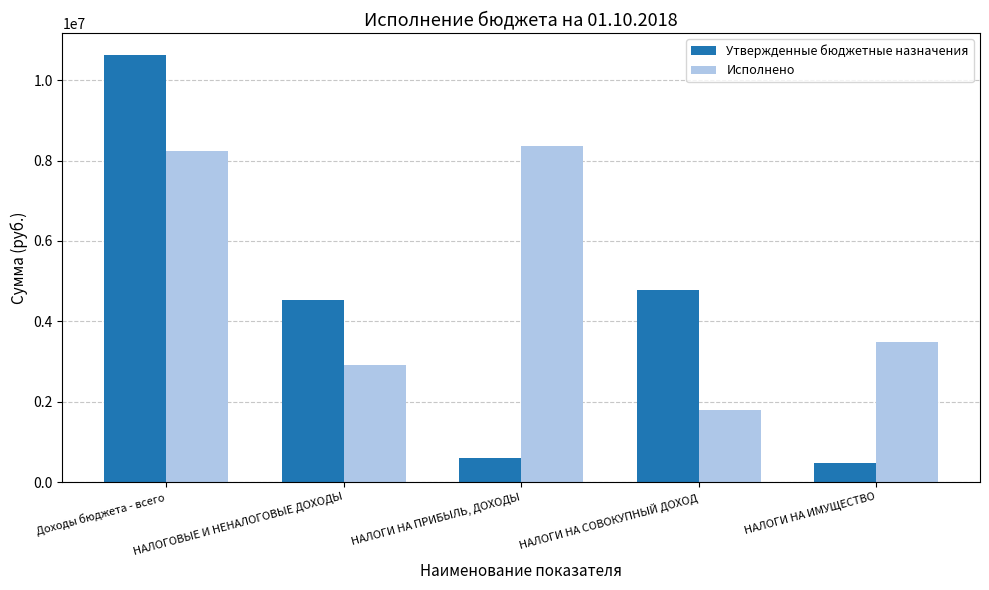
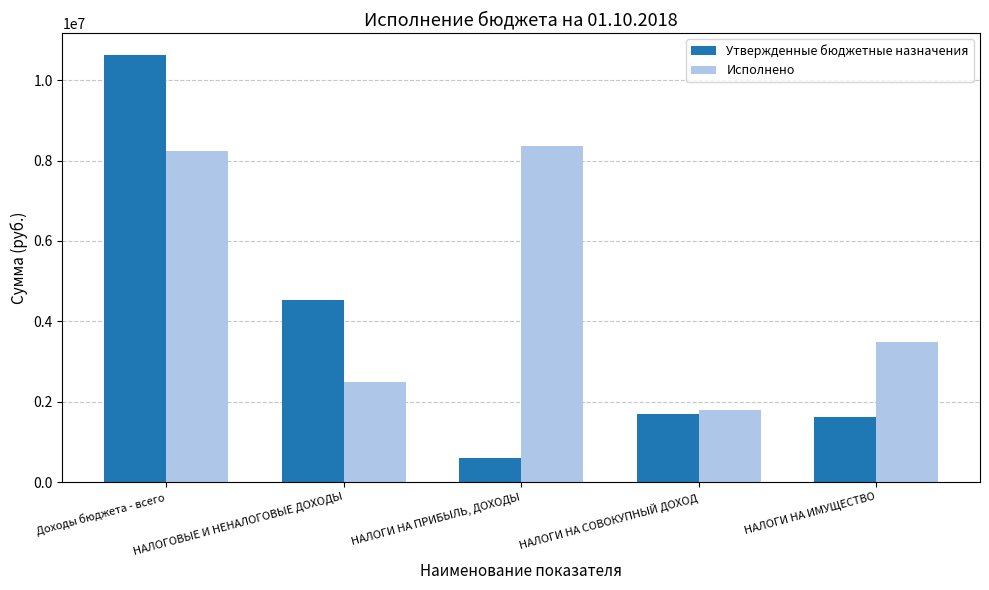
Исполнено, НАЛОГОВЫЕ И НЕНАЛОГОВЫЕ ДОХОДЫ: 2900000 -> 2500000
Утвержденные бюджетные назначения, НАЛОГИ НА СОВОКУПНЫЙ ДОХОД: 4800000 -> 1700000
Утвержденные бюджетные назначения, НАЛОГИ НА ИМУЩЕСТВО: 500000 -> 1600000
